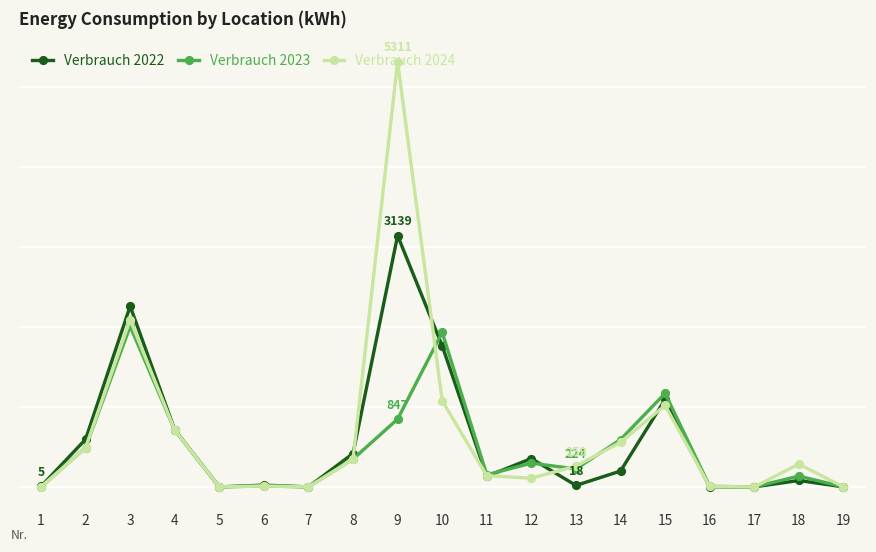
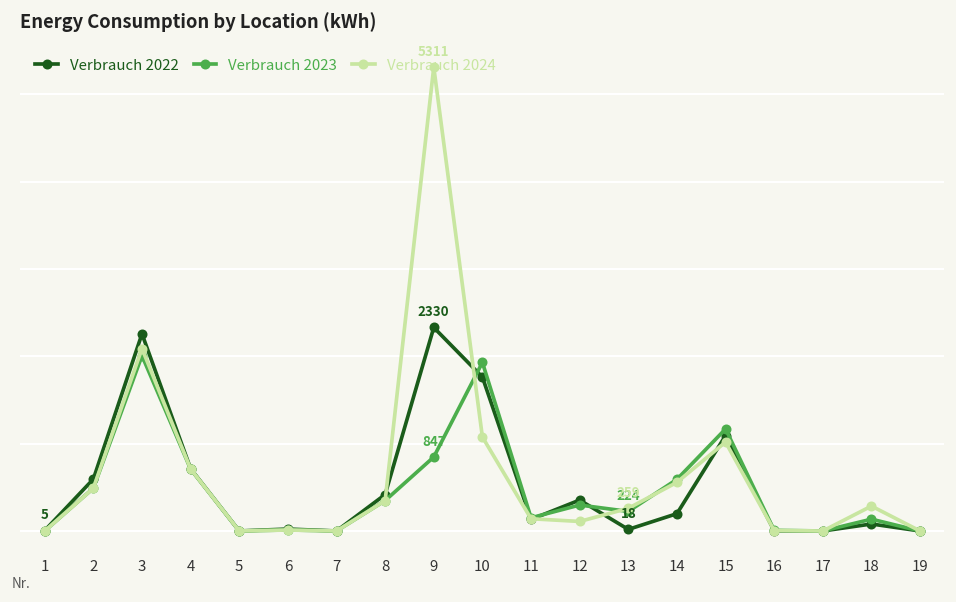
Verbrauch 2022, 9: 3139 -> 2330
